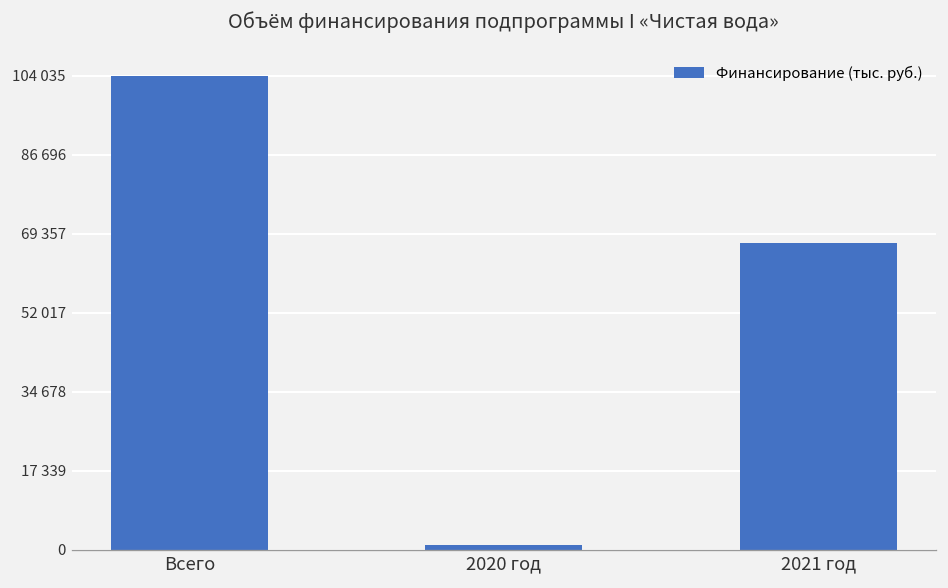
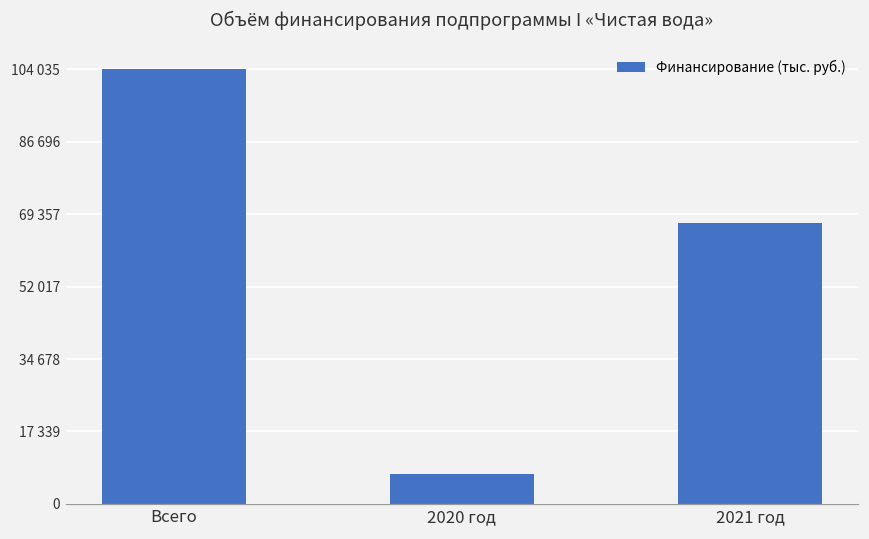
2020 год: 1000 -> 7000
